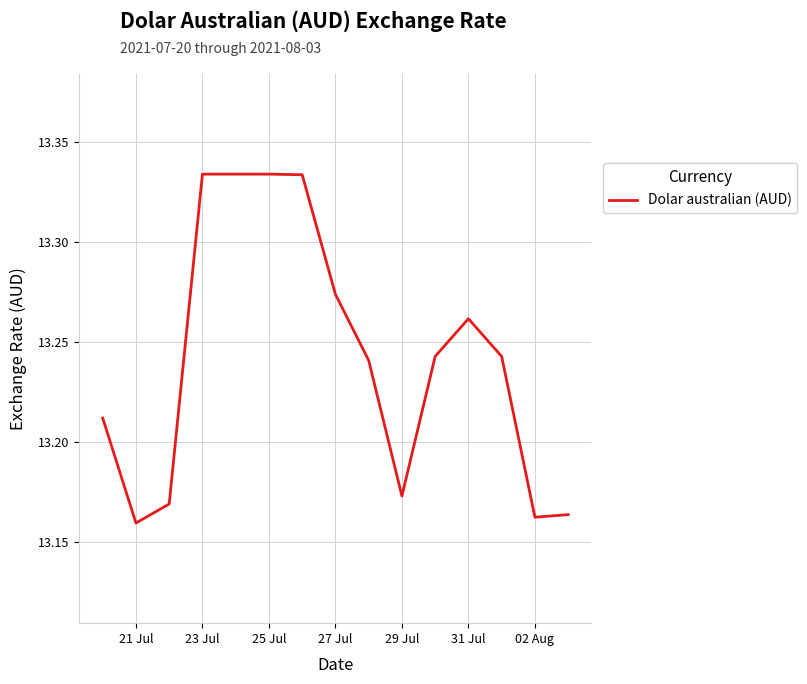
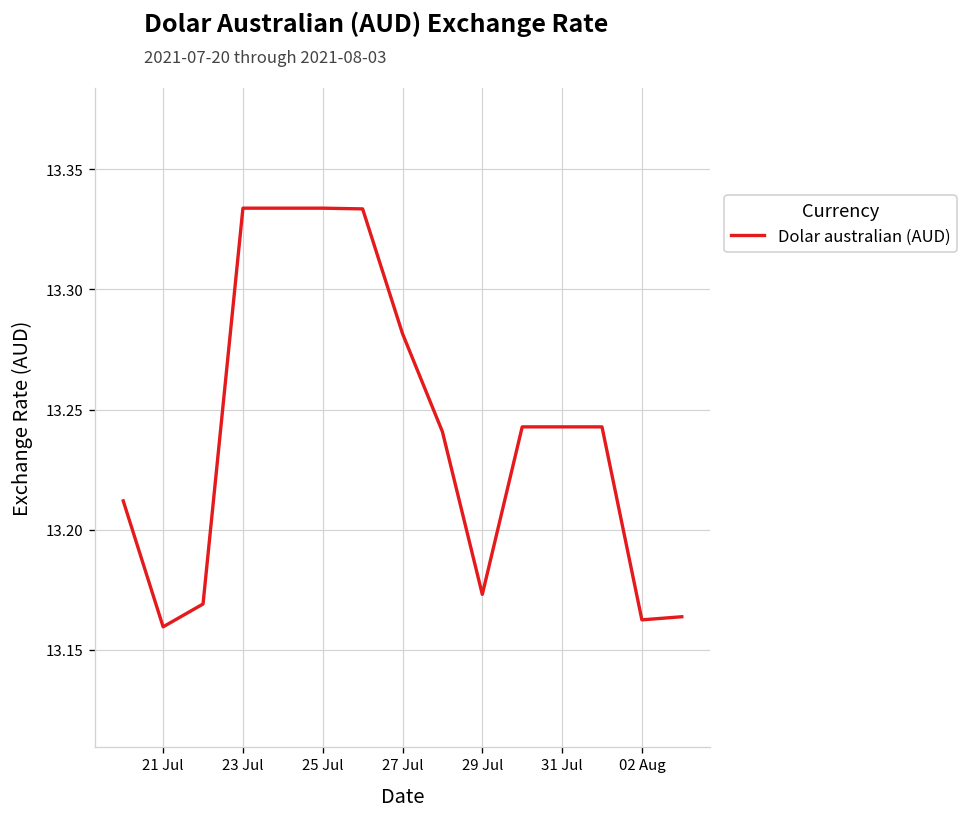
27 Jul: 13.274 -> 13.282
31 Jul: 13.262 -> 13.243
